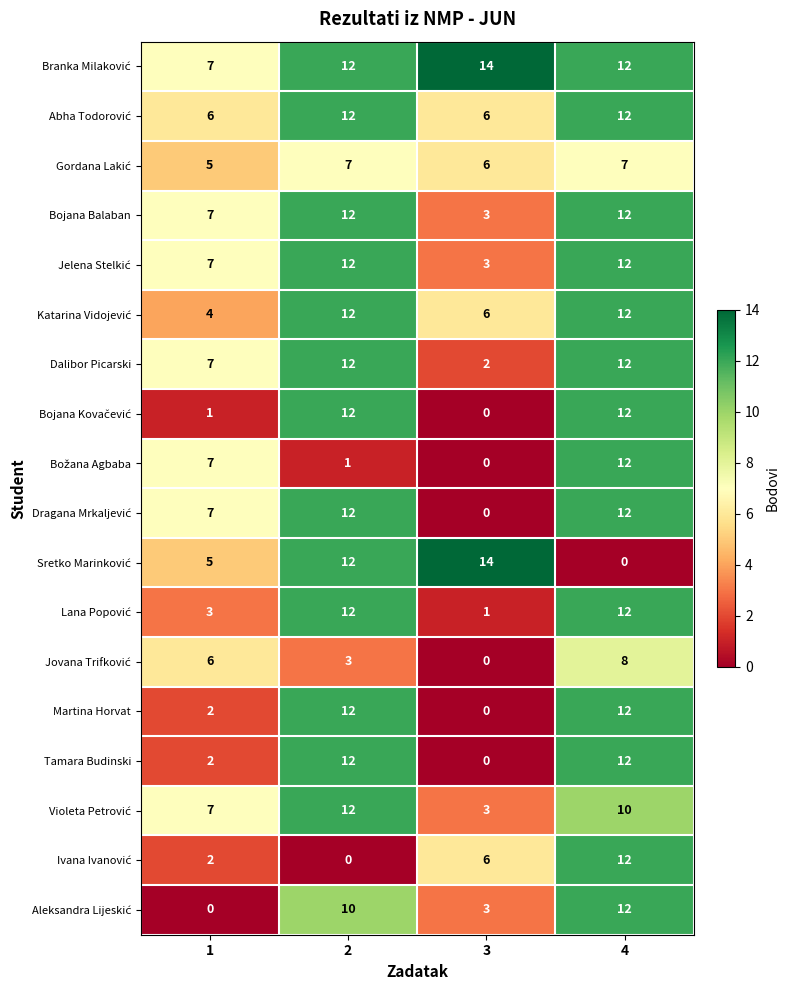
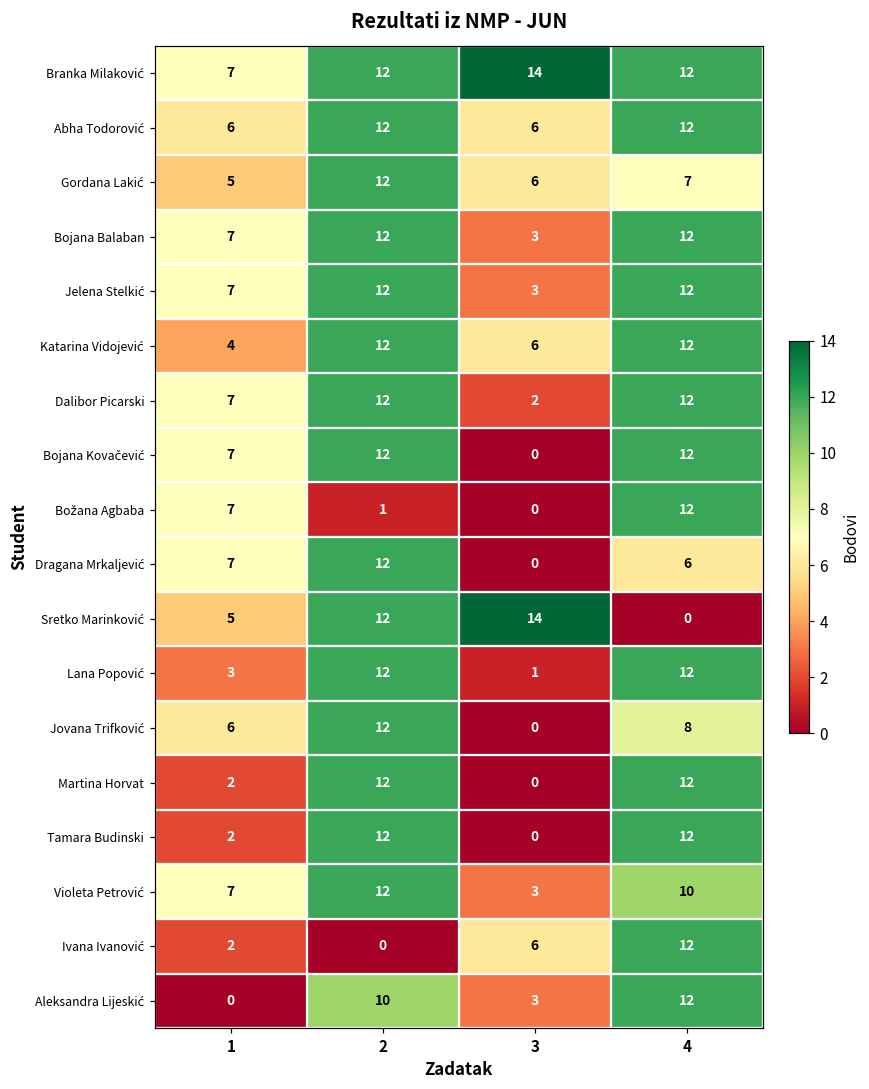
Gordana Lakić, 2: 7 -> 12
Bojana Kovačević, 1: 1 -> 7
Dragana Mrkaljević, 4: 12 -> 6
Jovana Trifković, 2: 3 -> 12
